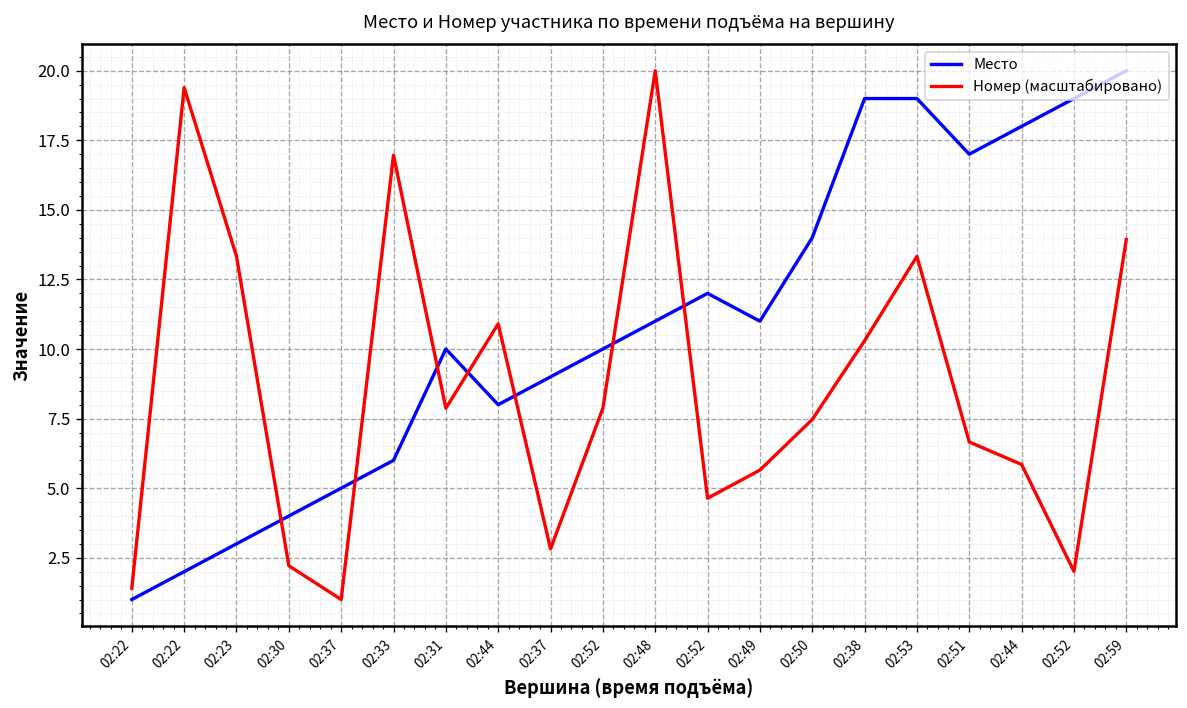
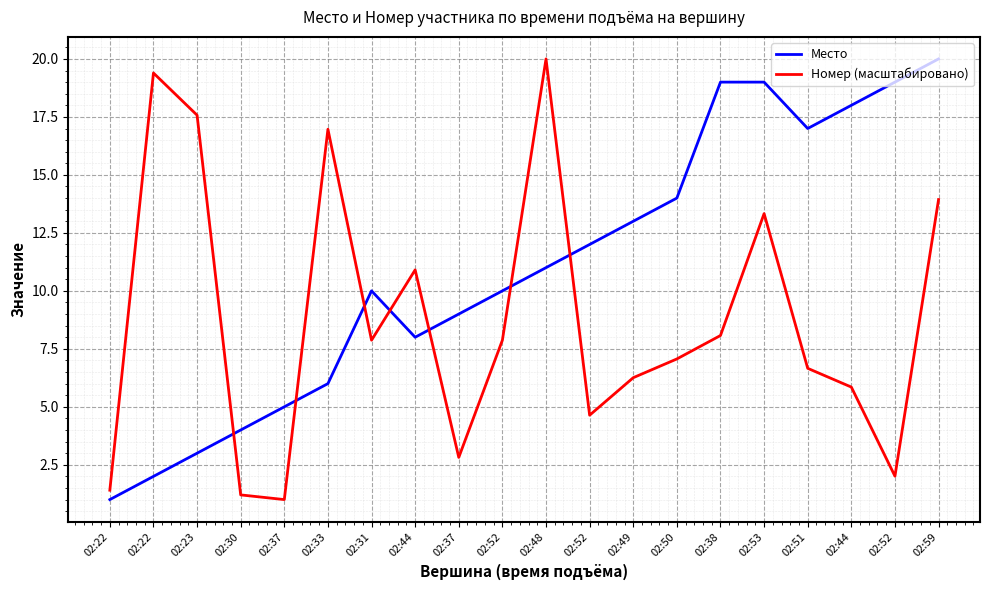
Номер (масштабировано), 02:23: 13.3 -> 17.6
Номер (масштабировано), 02:30: 2.2 -> 1.2
Место, 02:49: 11 -> 13
Номер (масштабировано), 02:49: 5.6 -> 6.3
Номер (масштабировано), 02:50: 7.5 -> 7.1
Номер (масштабировано), 02:38: 10.3 -> 8.1
